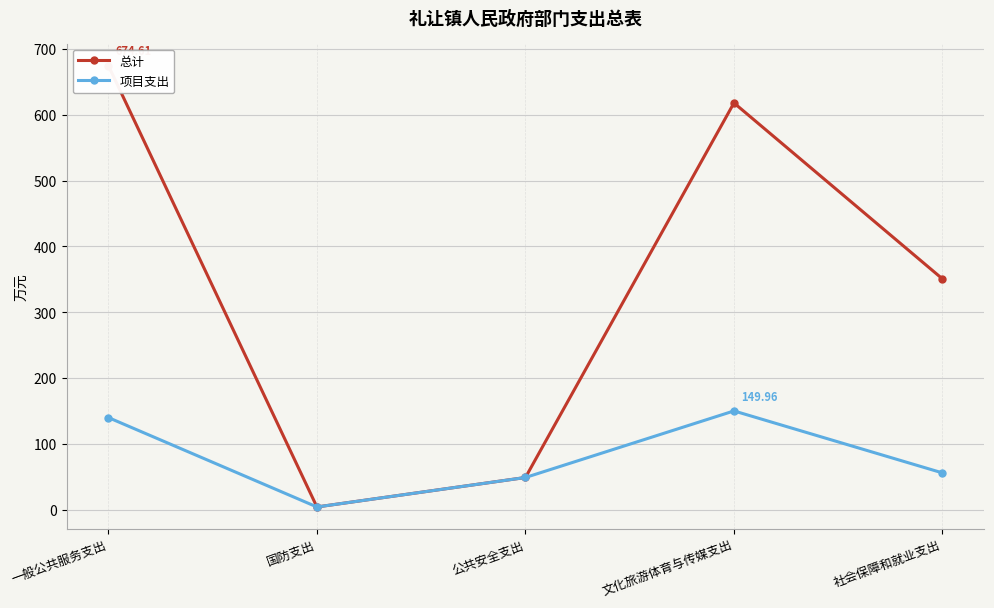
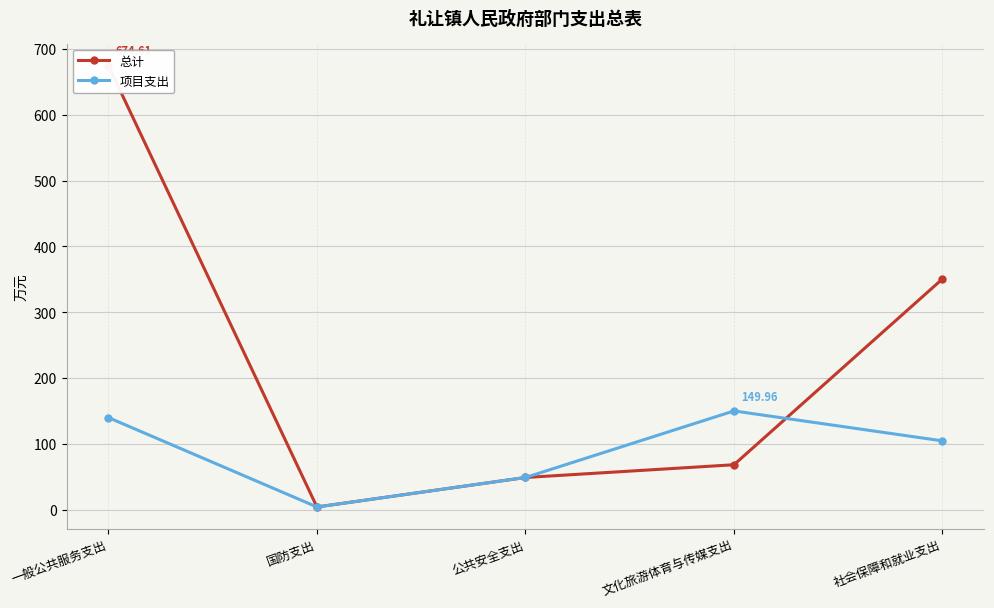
总计, 文化旅游体育与传媒支出: 620 -> 70
项目支出, 社会保障和就业支出: 60 -> 100
